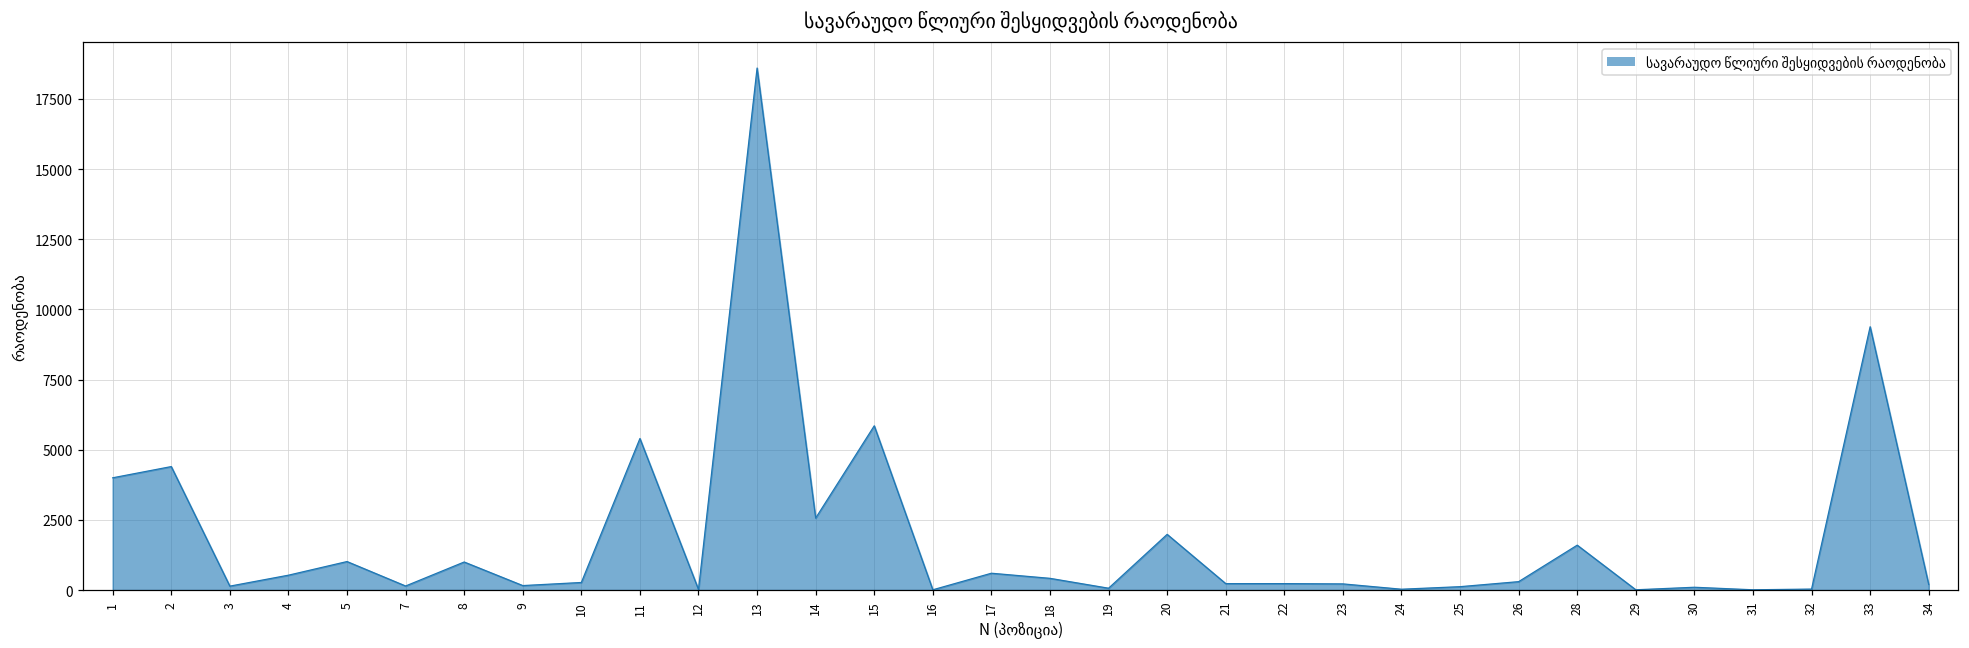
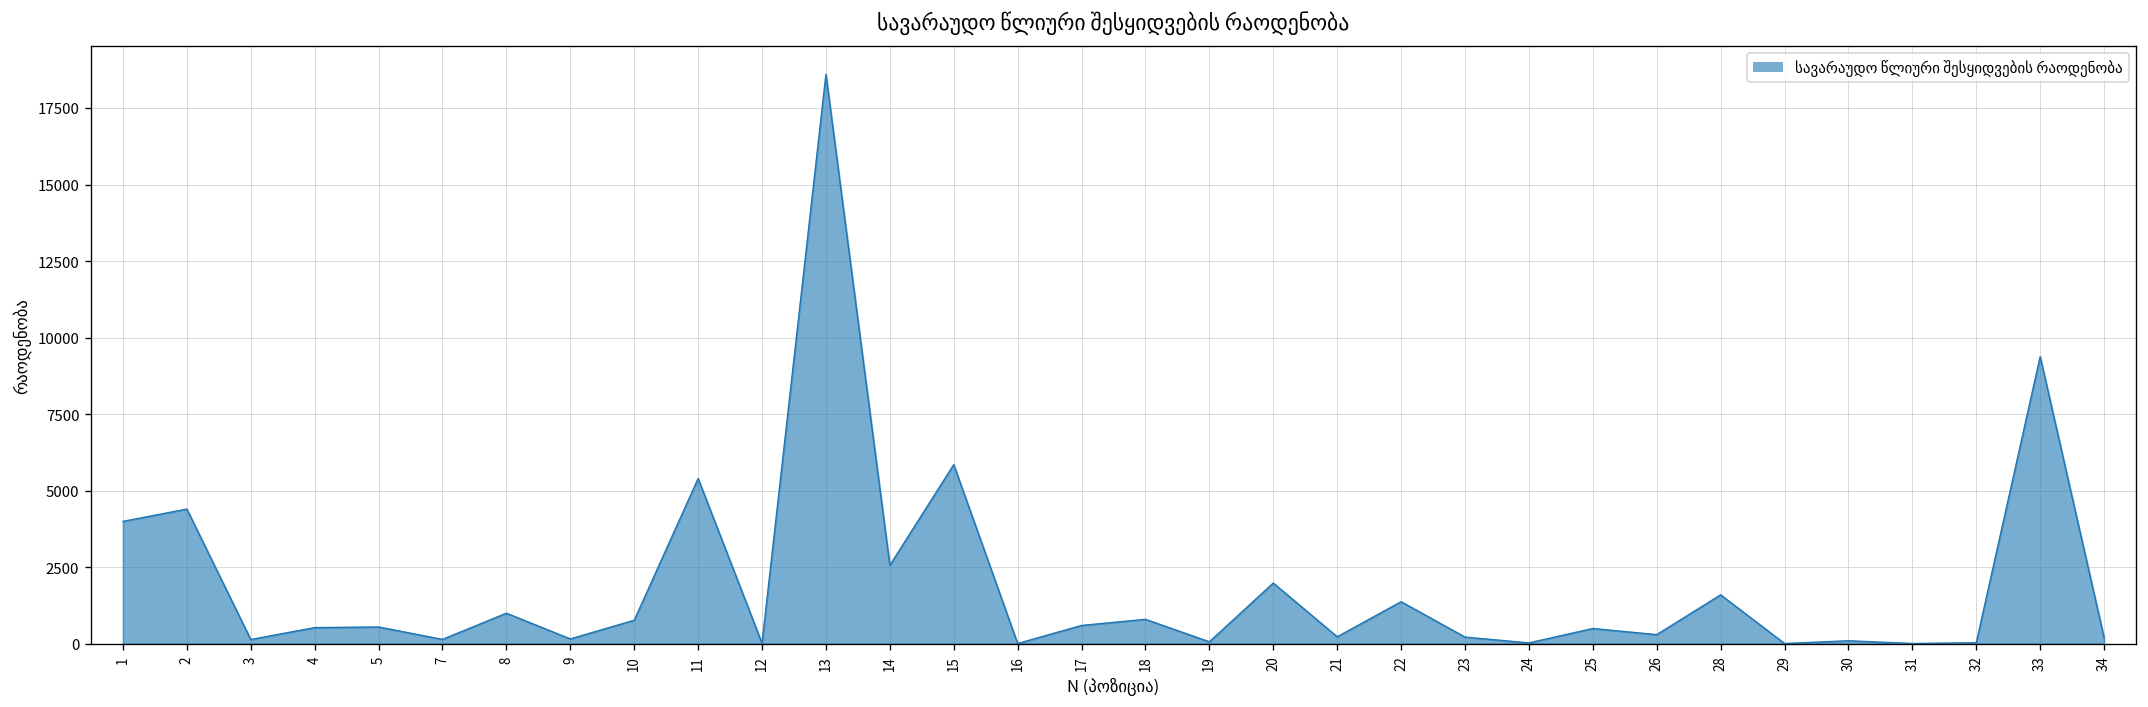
5: 1000 -> 600
10: 300 -> 800
18: 400 -> 800
22: 200 -> 1400
25: 100 -> 500
